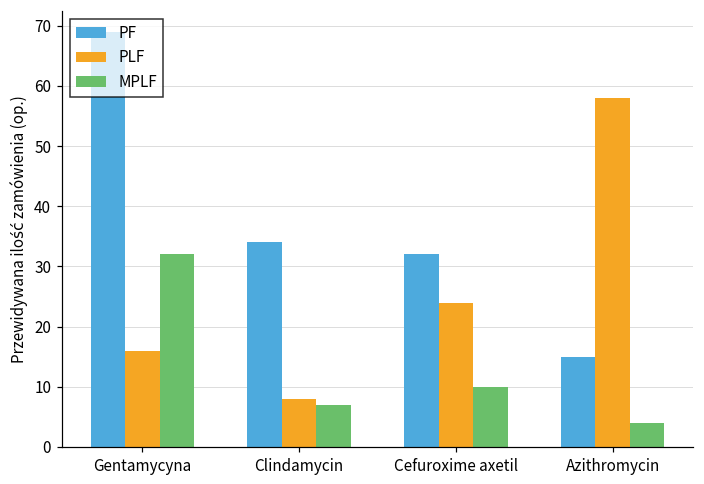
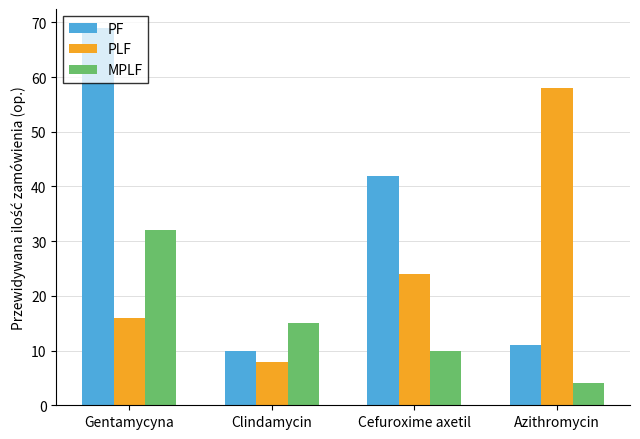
PF, Clindamycin: 34 -> 10
MPLF, Clindamycin: 7 -> 15
PF, Cefuroxime axetil: 32 -> 42
PF, Azithromycin: 15 -> 11
